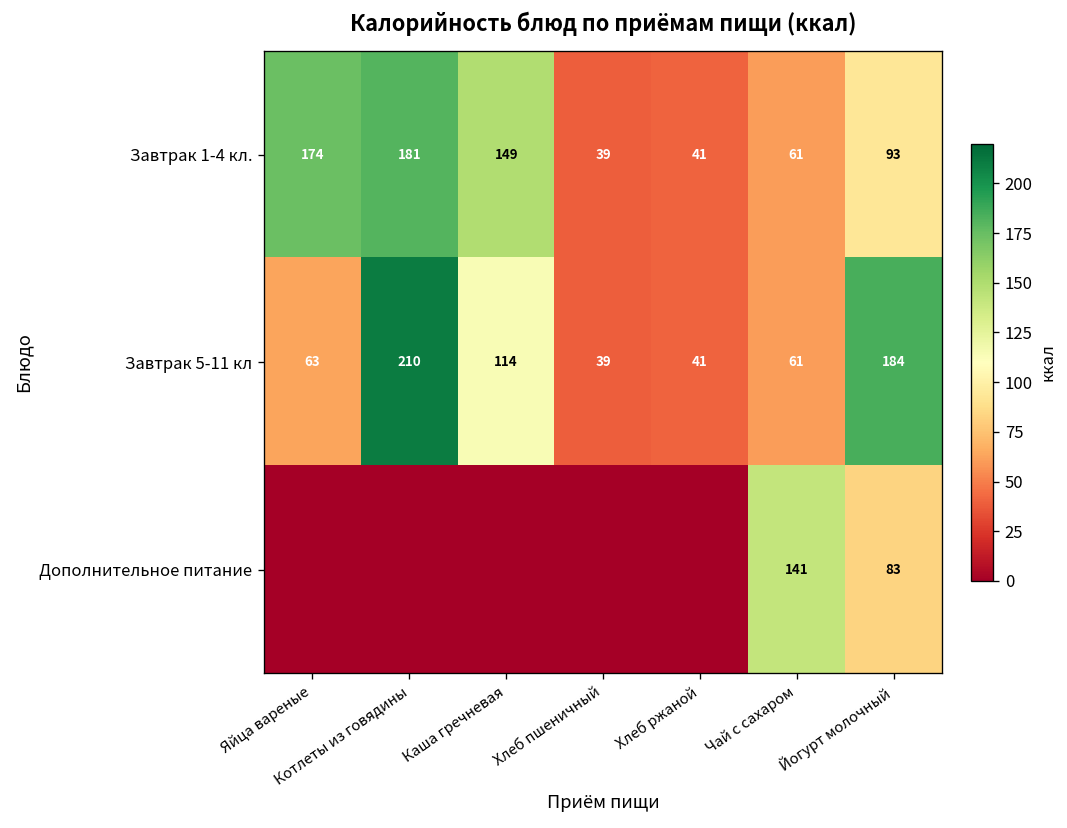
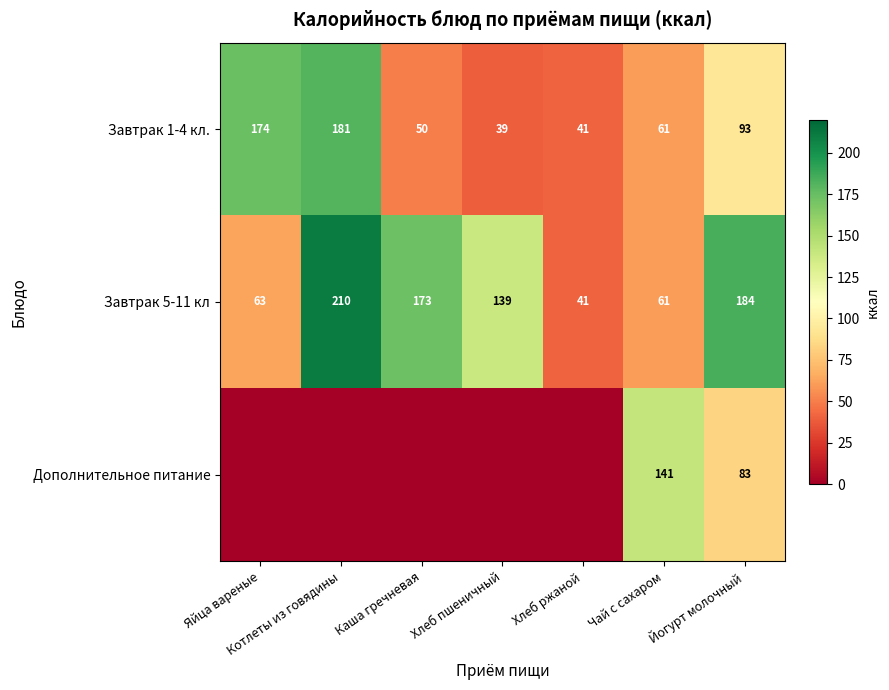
Завтрак 1-4 кл., Каша гречневая: 149 -> 50
Завтрак 5-11 кл, Каша гречневая: 114 -> 173
Завтрак 5-11 кл, Хлеб пшеничный: 39 -> 139
